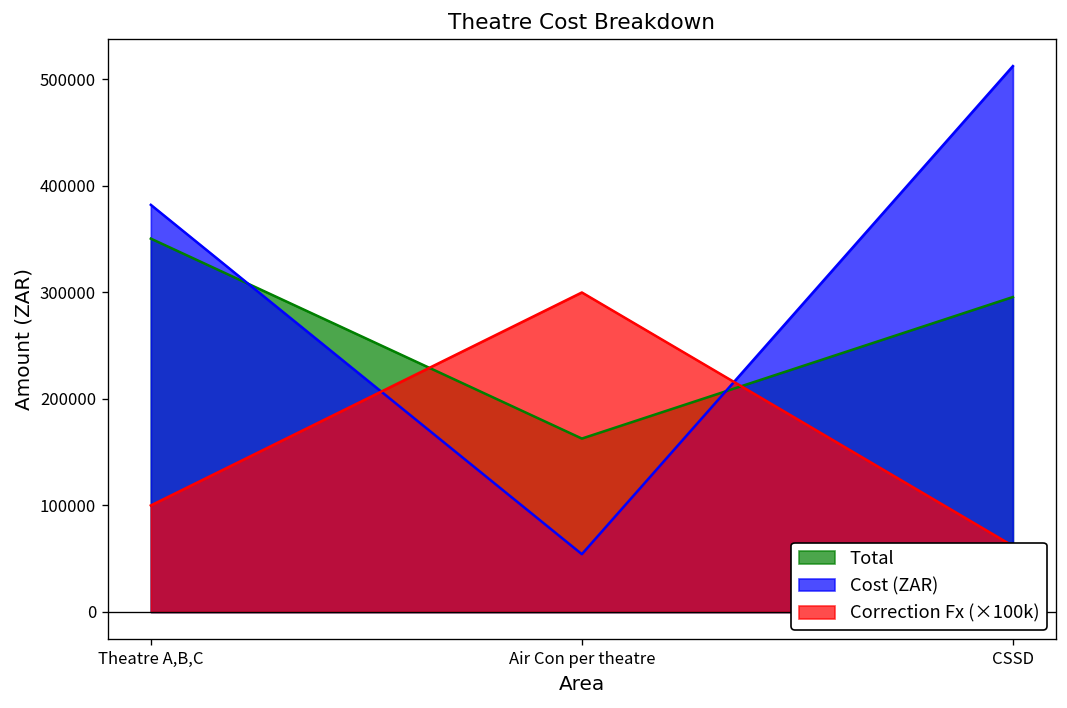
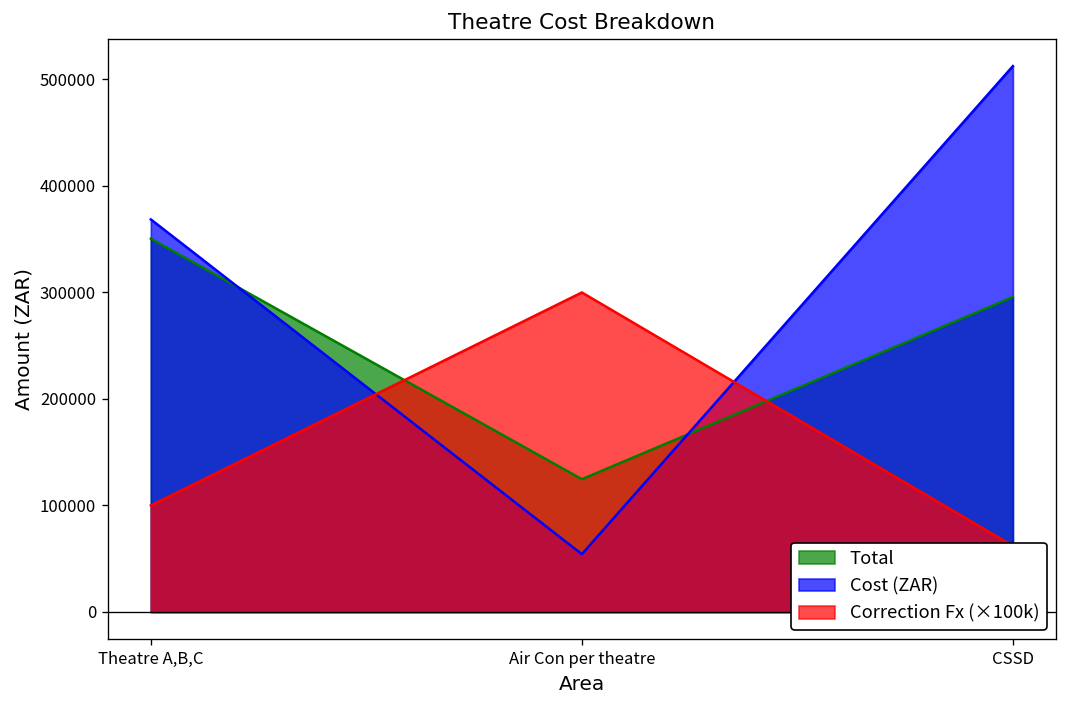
Cost (ZAR), Theatre A,B,C: 380000 -> 370000
Total, Air Con per theatre: 160000 -> 120000
